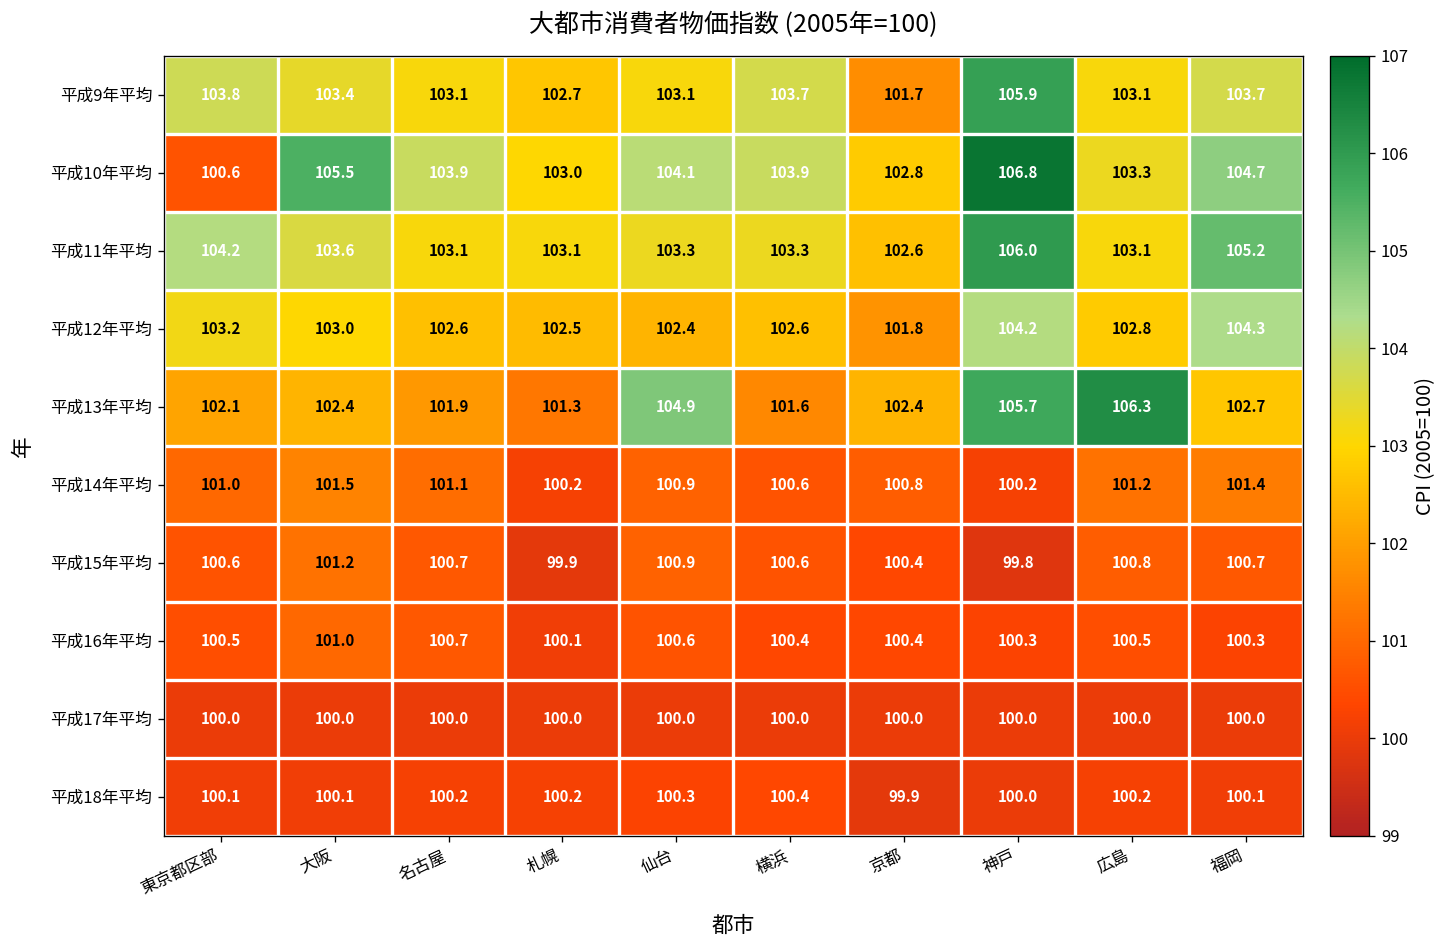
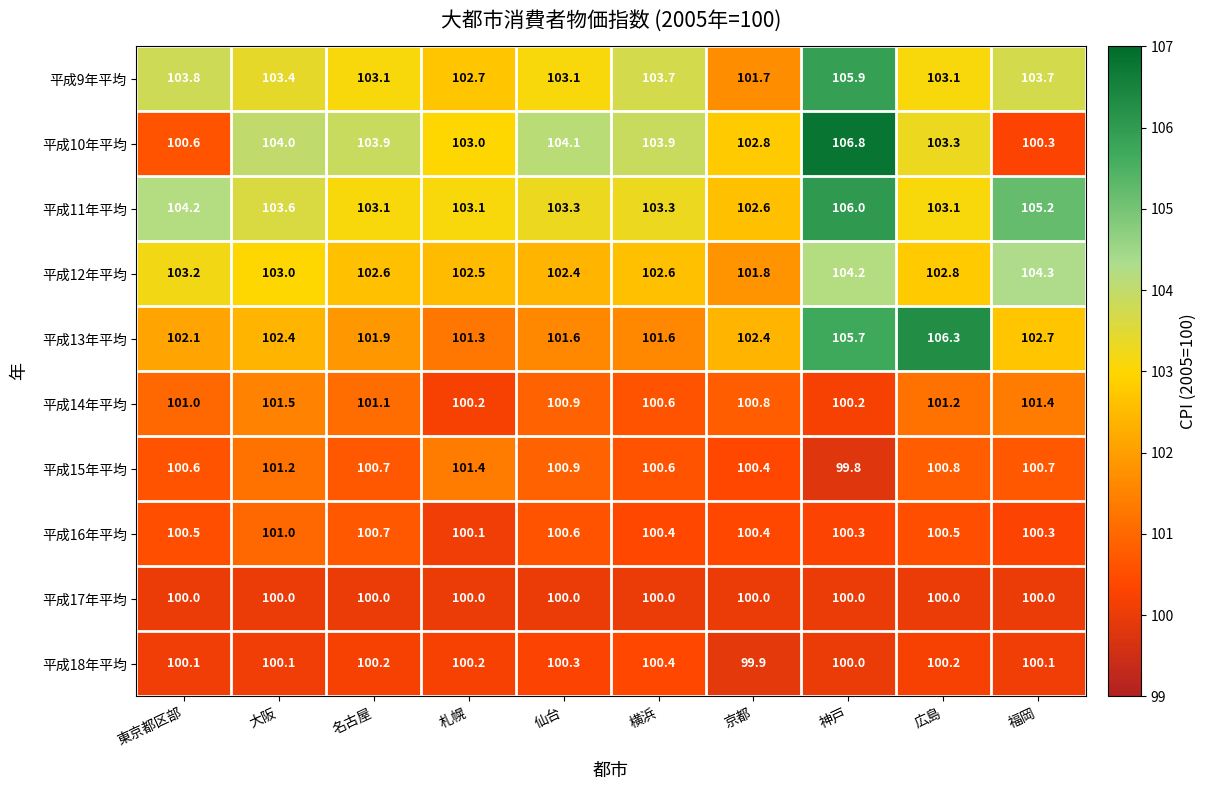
平成10年平均, 大阪: 105.5 -> 104.0
平成10年平均, 福岡: 104.7 -> 100.3
平成13年平均, 仙台: 104.9 -> 101.6
平成15年平均, 札幌: 99.9 -> 101.4
